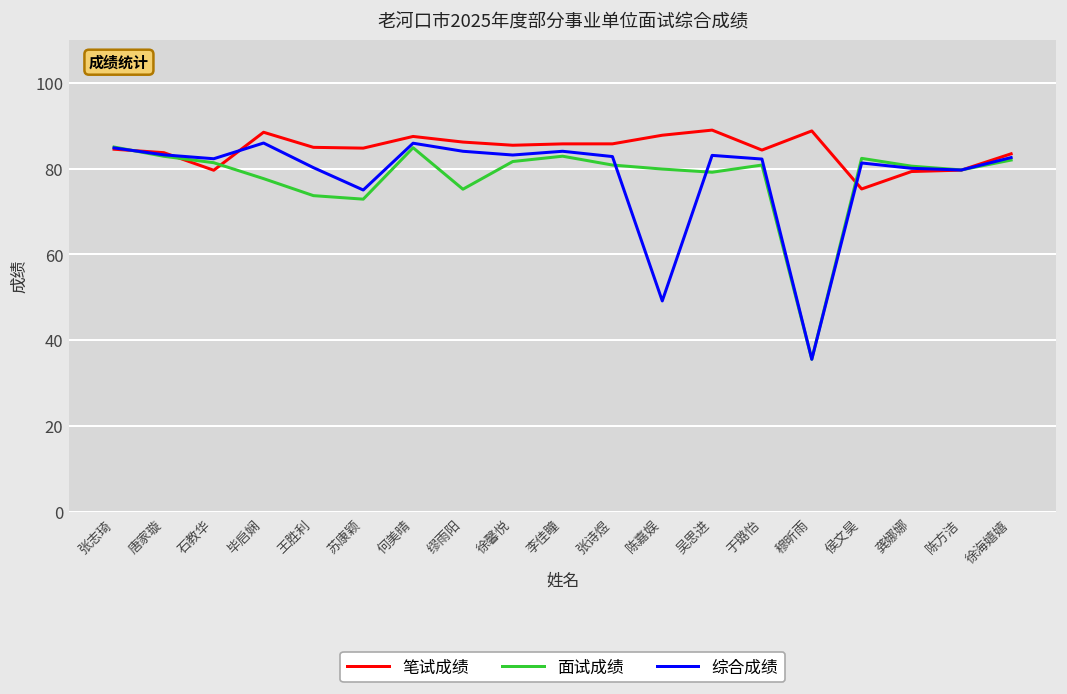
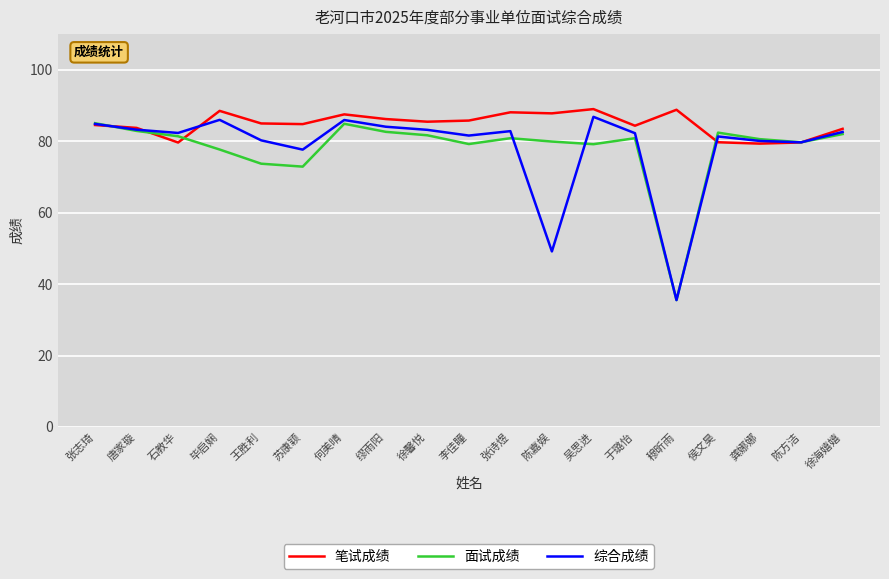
综合成绩, 苏康颖: 75 -> 78
面试成绩, 缪雨阳: 75 -> 83
面试成绩, 李佳瞳: 83 -> 79
综合成绩, 李佳瞳: 84 -> 82
笔试成绩, 张诗煜: 86 -> 88
综合成绩, 吴思进: 83 -> 87
笔试成绩, 侯文昊: 75 -> 80
